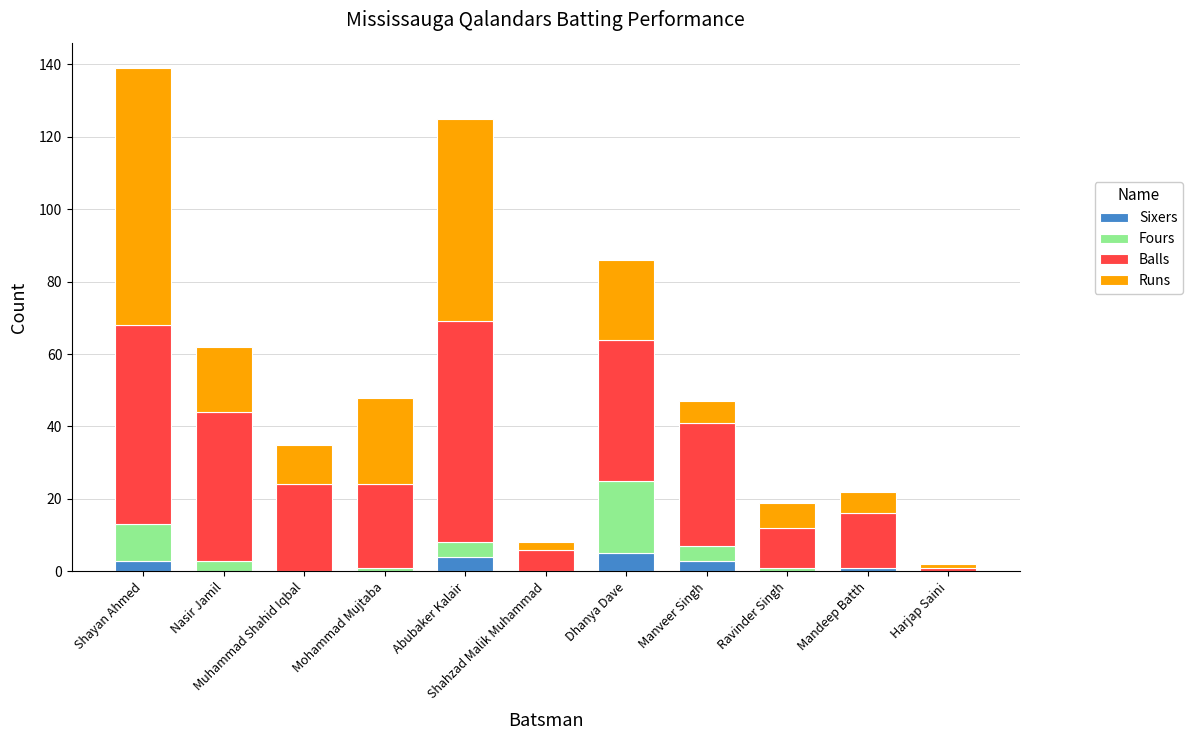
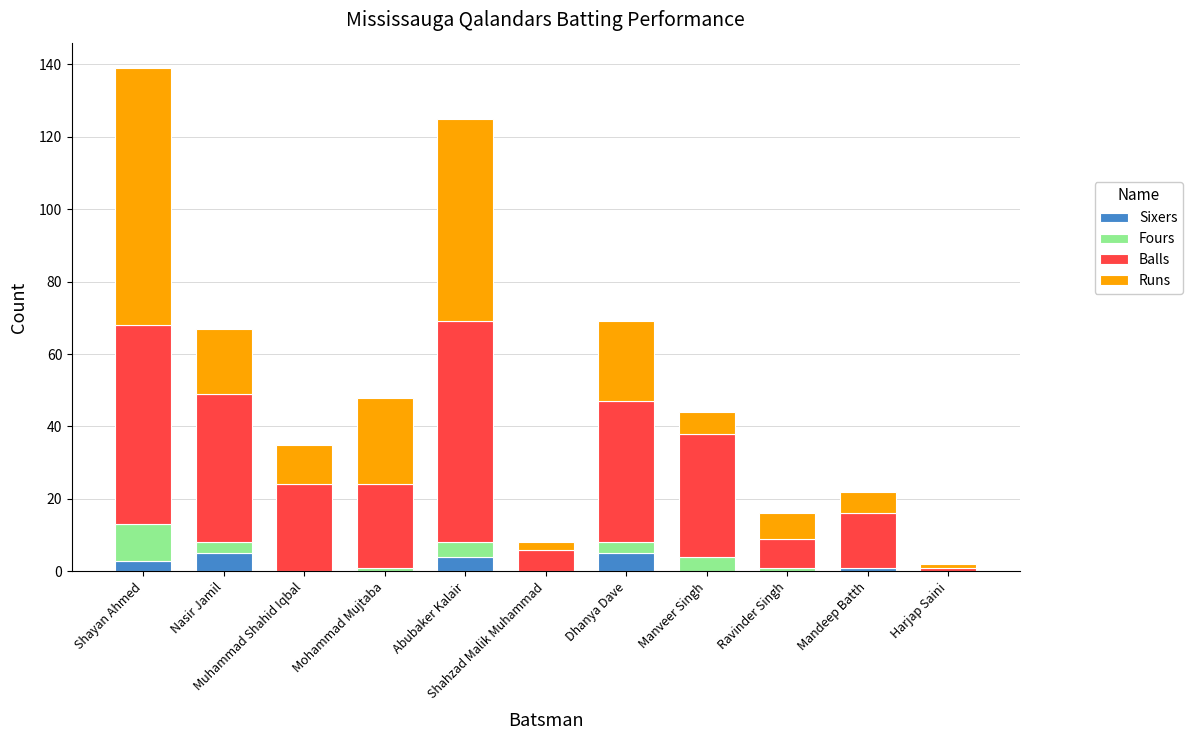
Sixers, Nasir Jamil: 0 -> 5
Fours, Dhanya Dave: 20 -> 3
Sixers, Manveer Singh: 3 -> 0
Balls, Ravinder Singh: 11 -> 8
